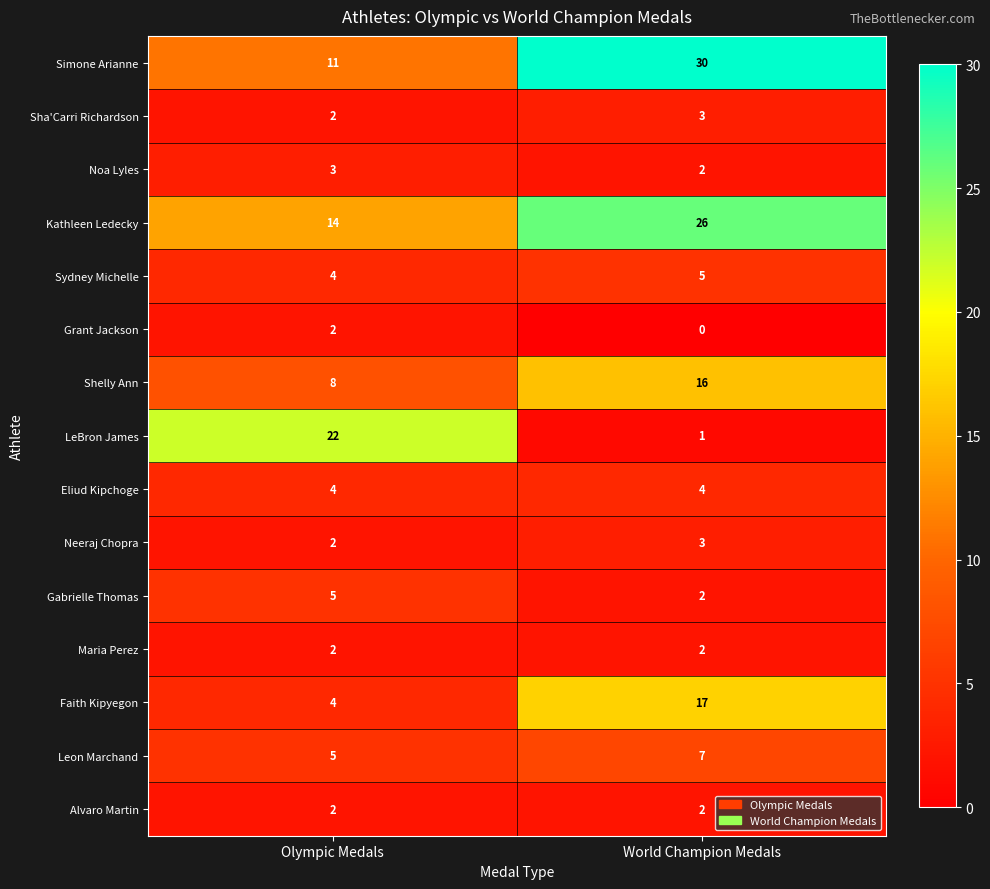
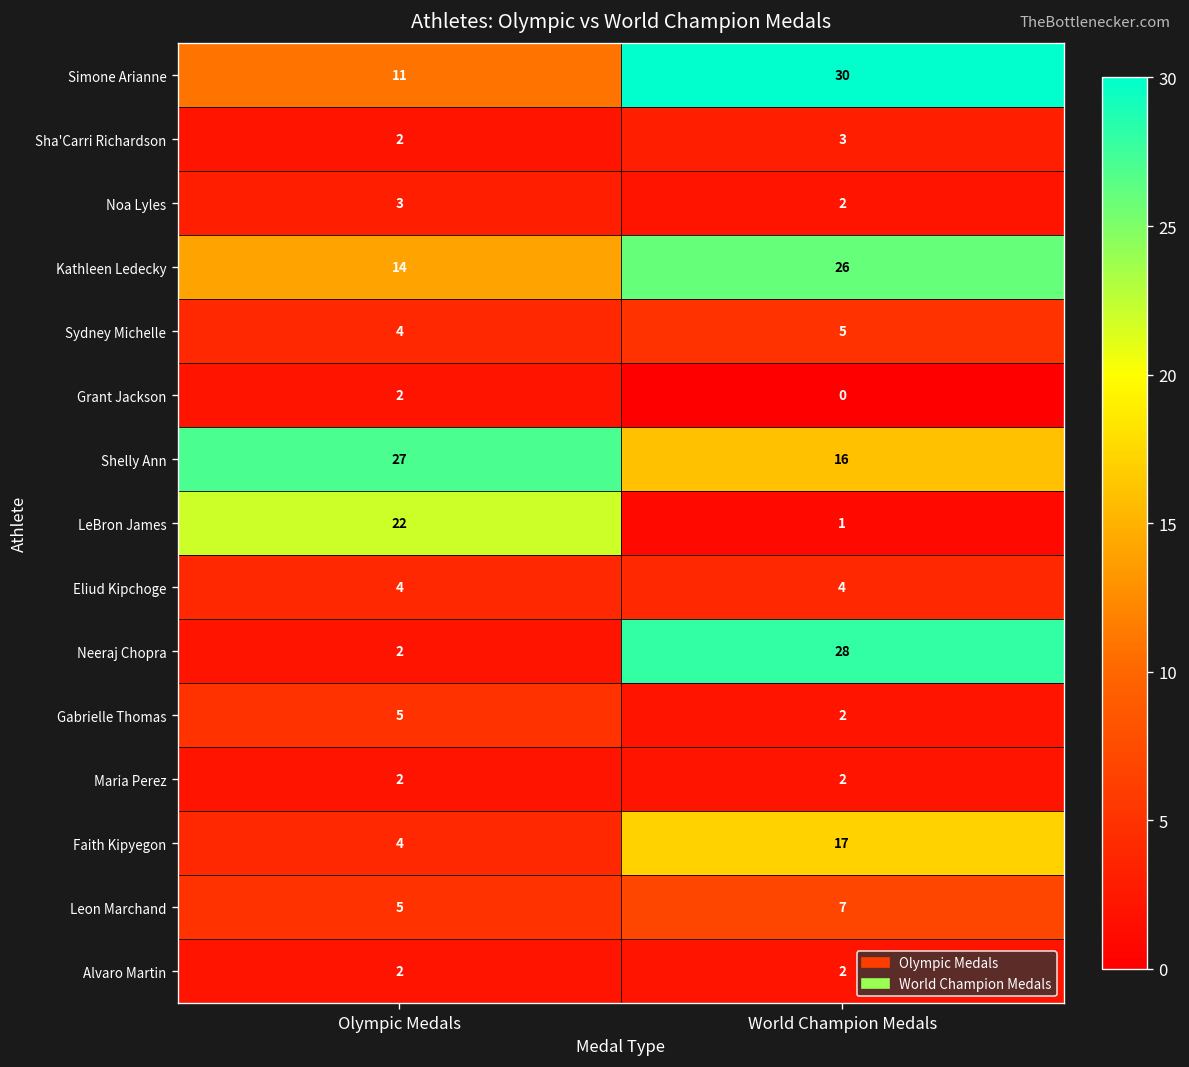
Shelly Ann, Olympic Medals: 8 -> 27
Neeraj Chopra, World Champion Medals: 3 -> 28
